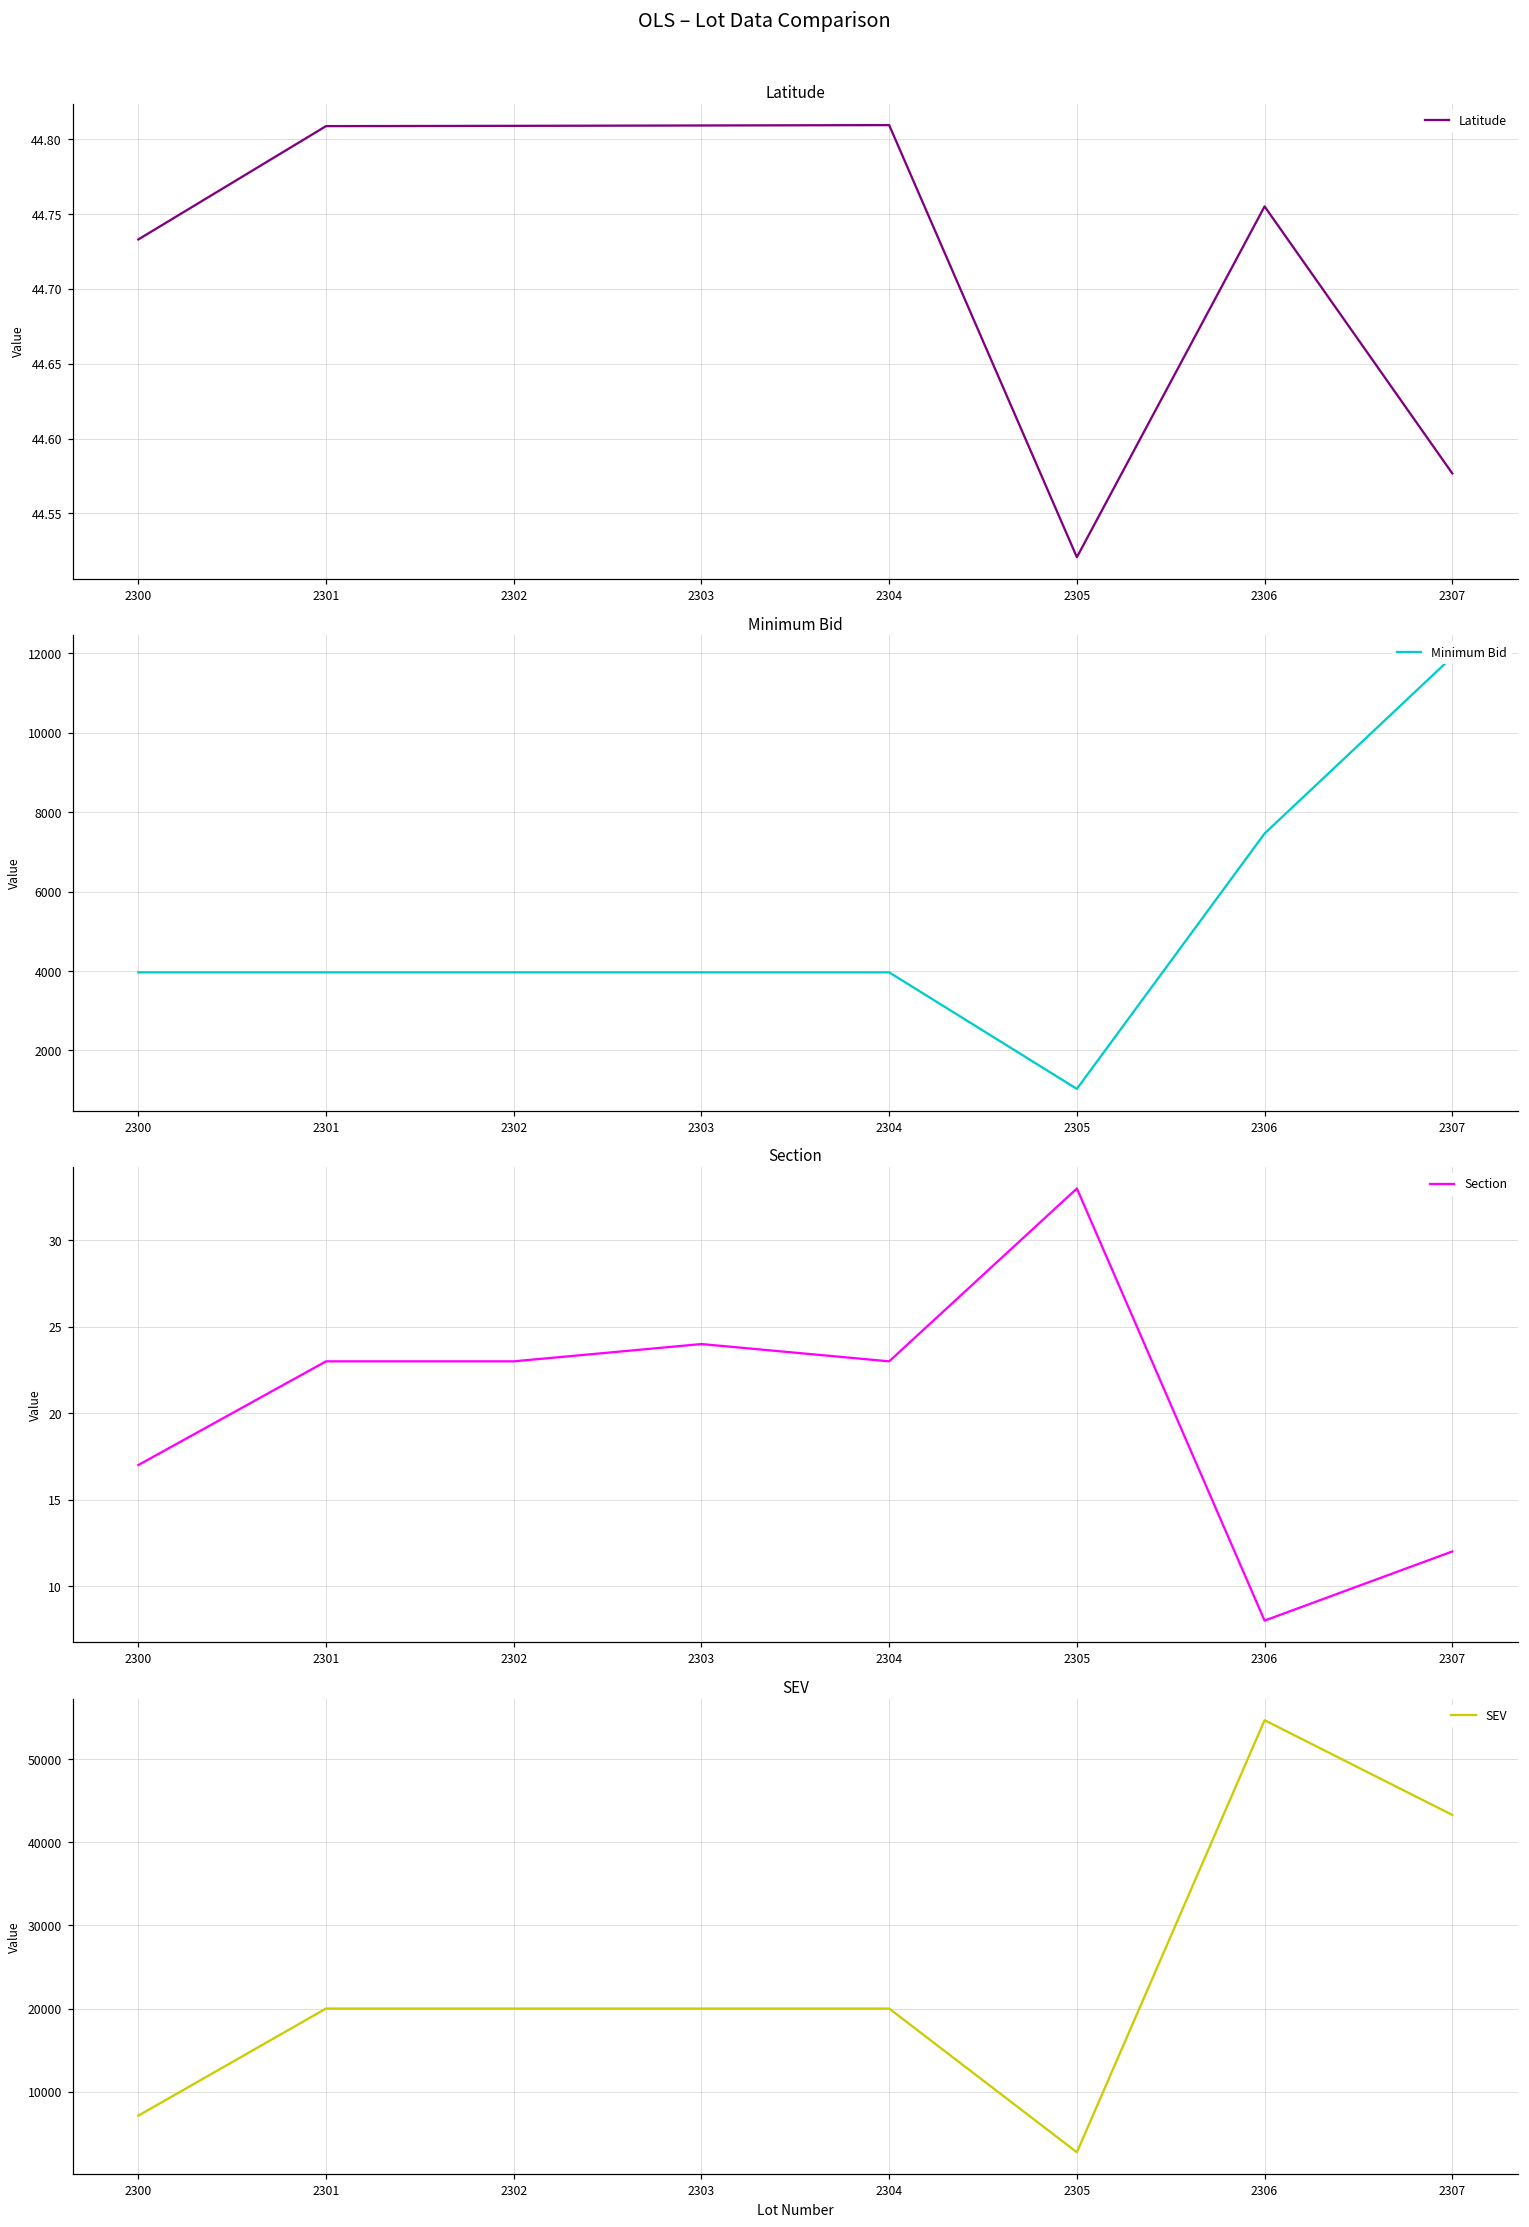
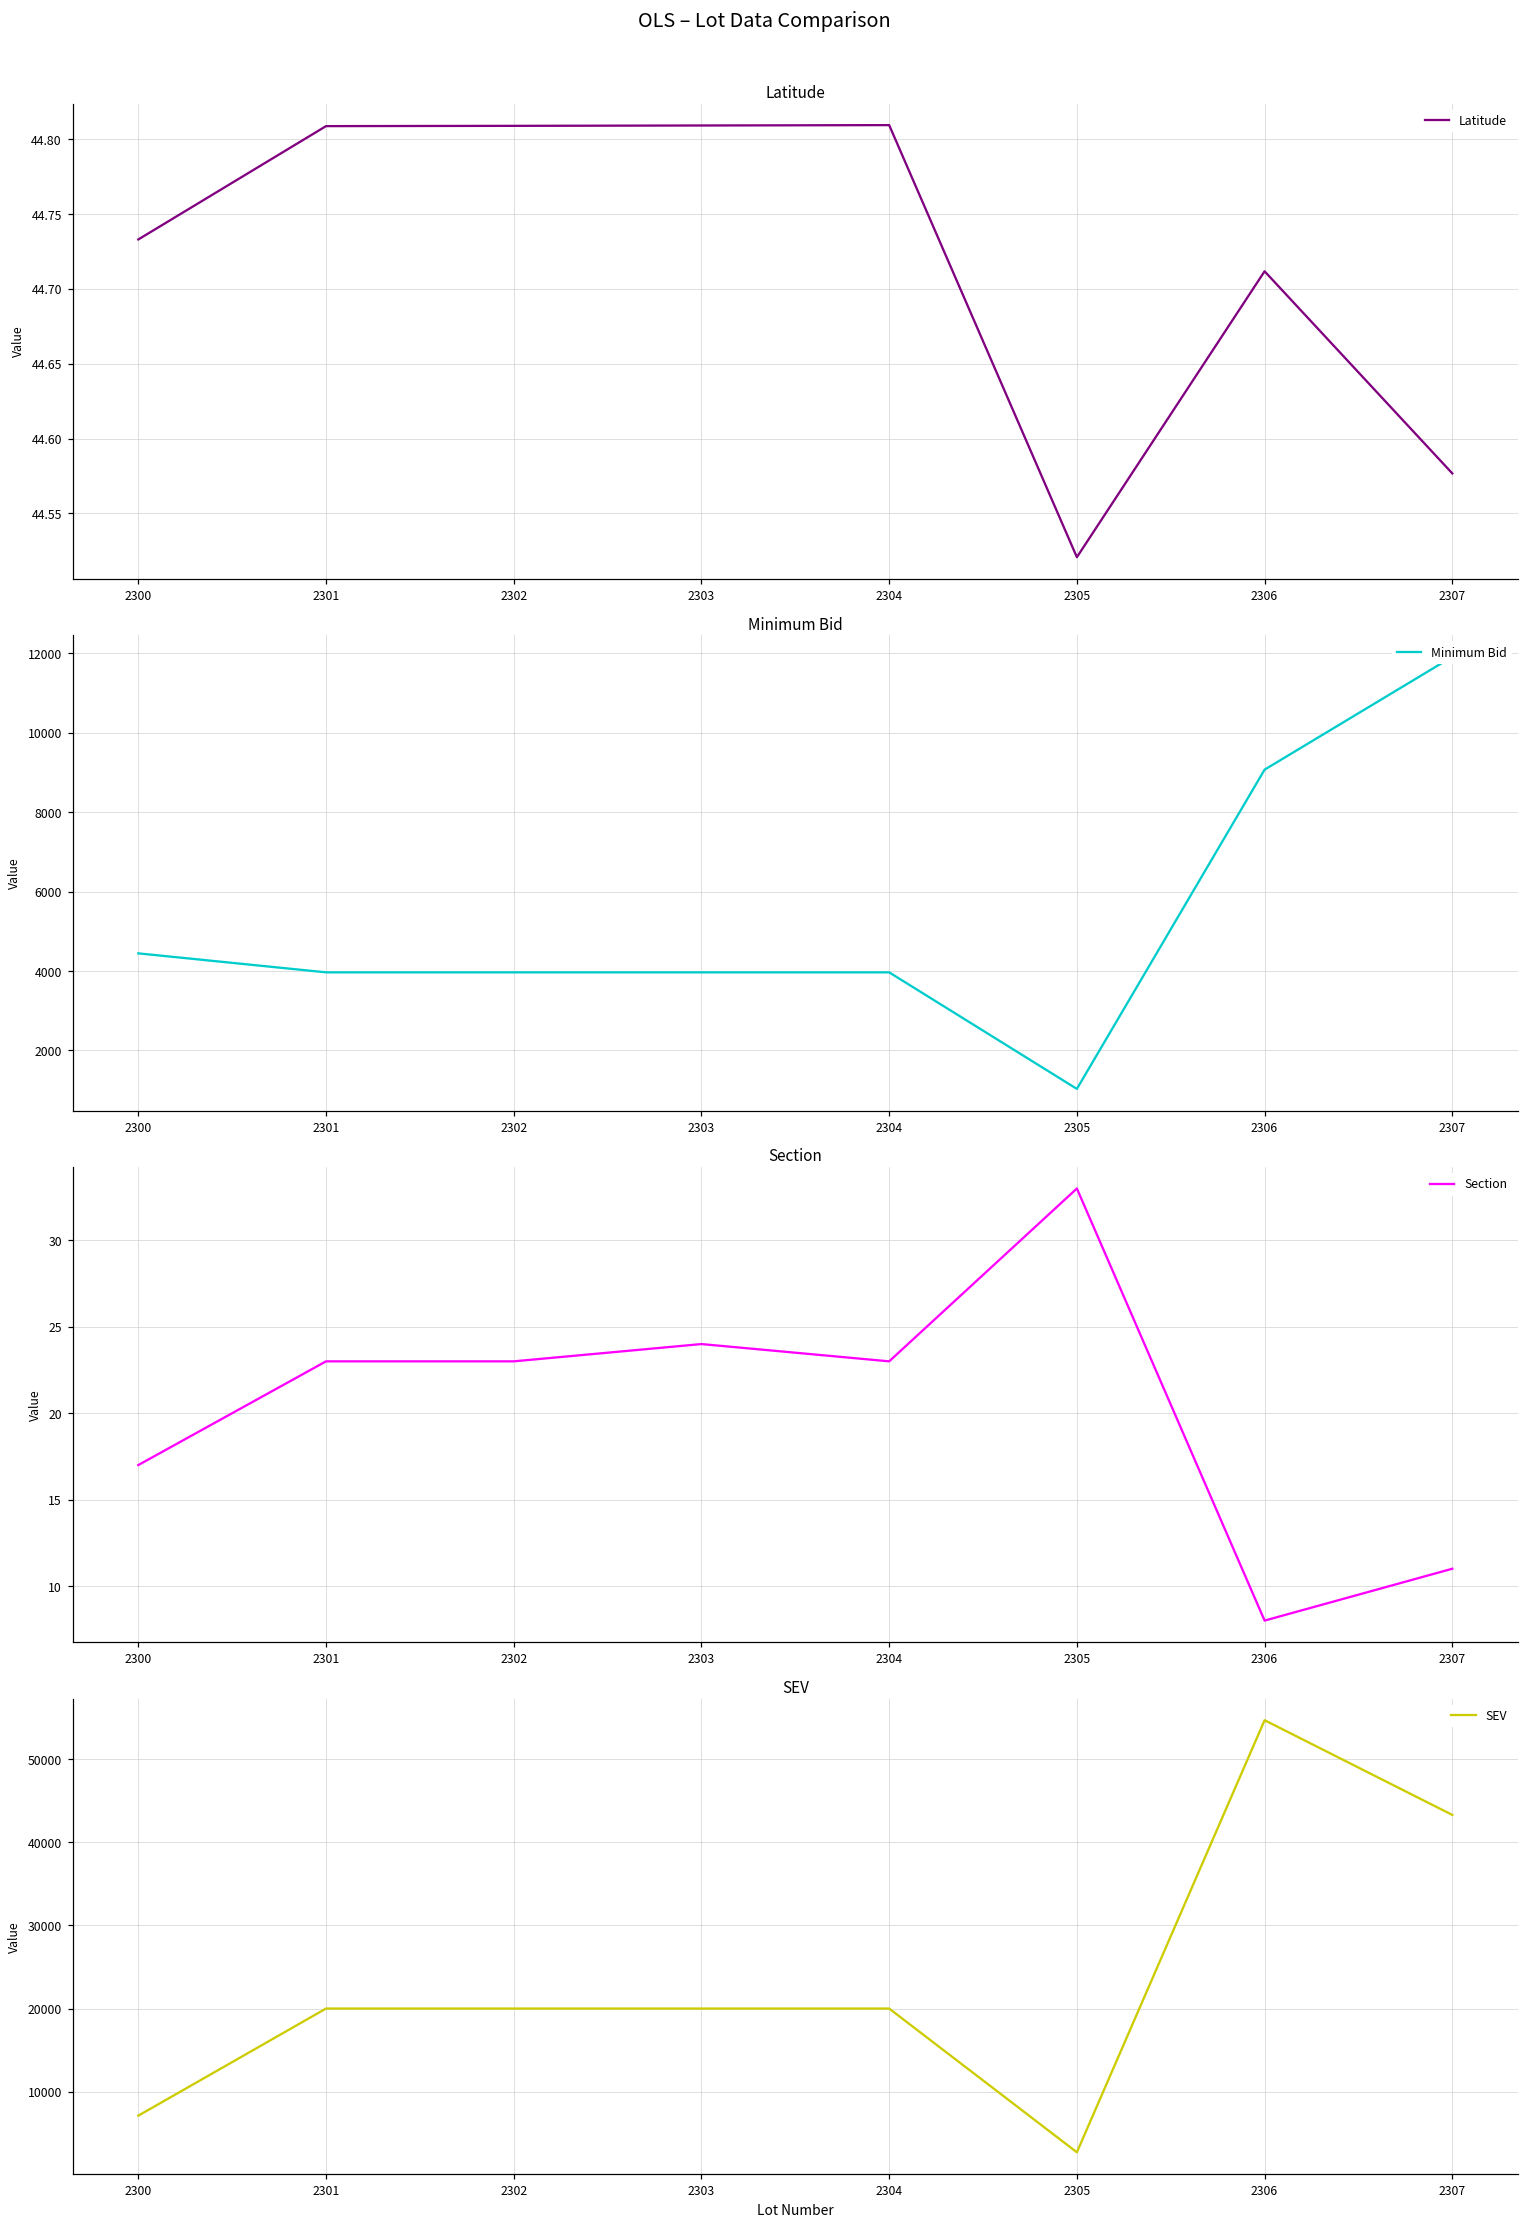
Latitude, 2306: 44.755 -> 44.712
Minimum Bid, 2300: 4000 -> 4400
Minimum Bid, 2306: 7500 -> 9100
Section, 2307: 12 -> 11
